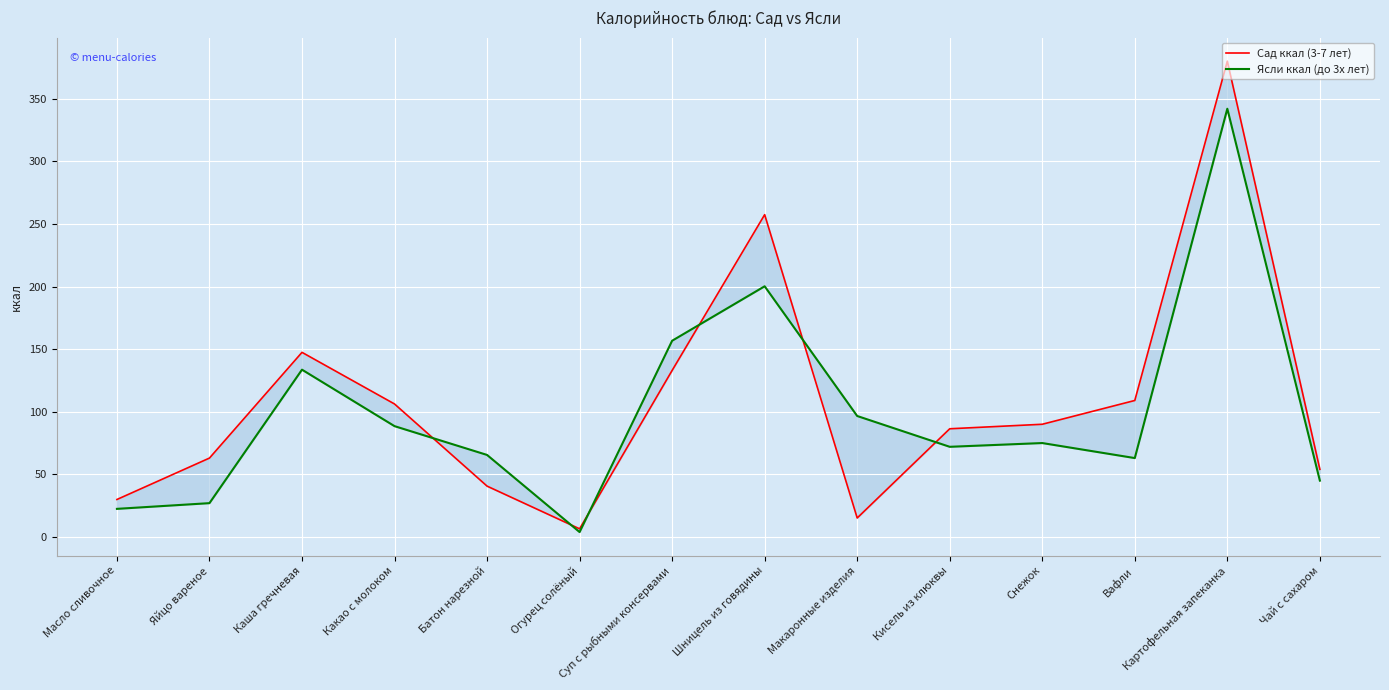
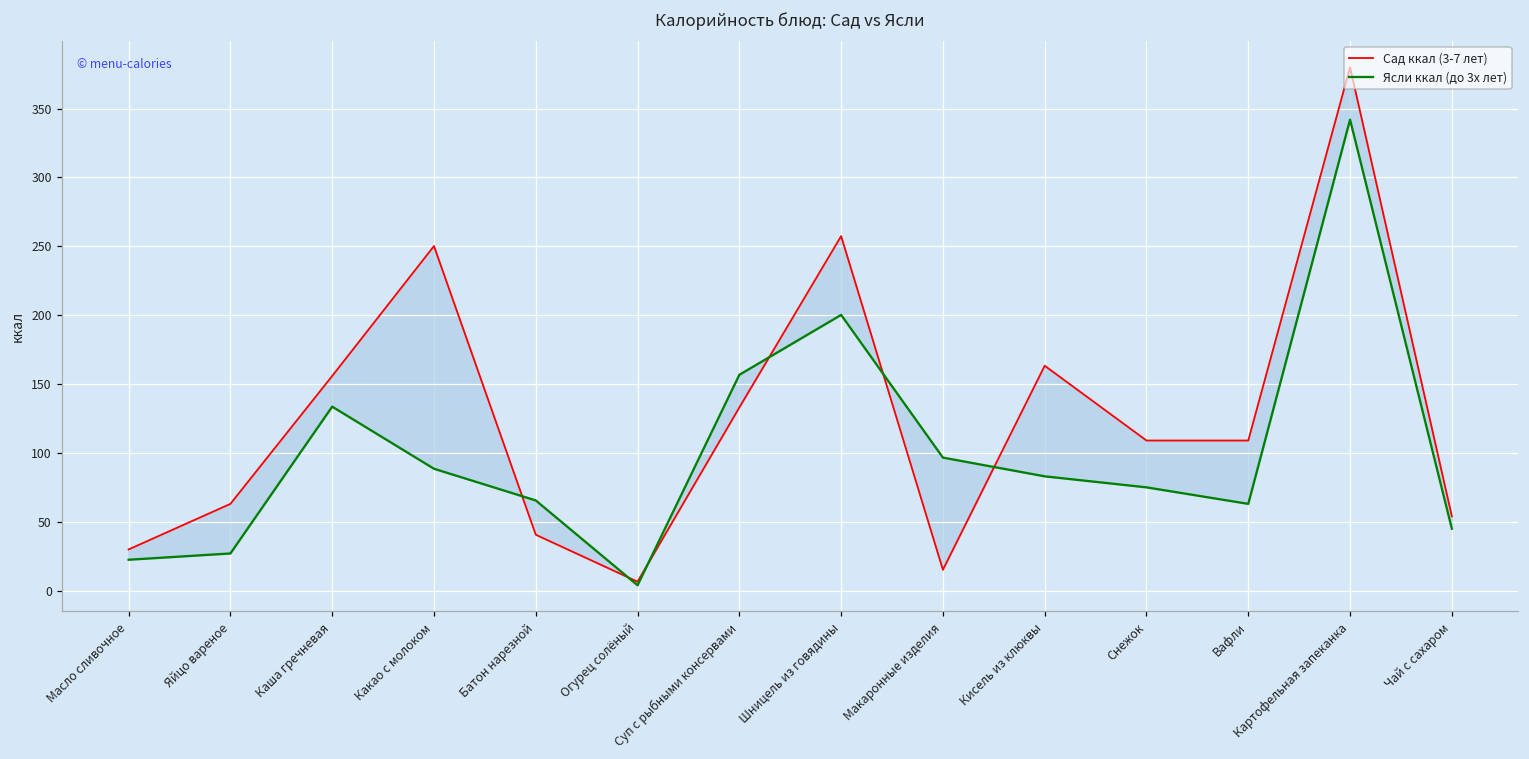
Сад ккал (3-7 лет), Каша гречневая: 147 -> 156
Сад ккал (3-7 лет), Какао с молоком: 106 -> 250
Сад ккал (3-7 лет), Кисель из клюквы: 86 -> 163
Ясли ккал (до 3х лет), Кисель из клюквы: 72 -> 83
Сад ккал (3-7 лет), Снежок: 90 -> 109
